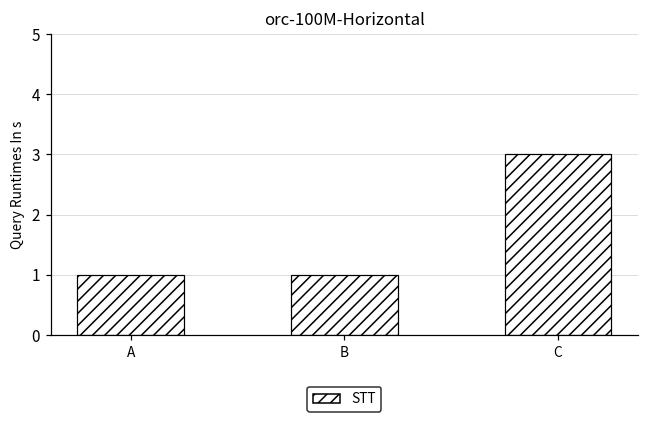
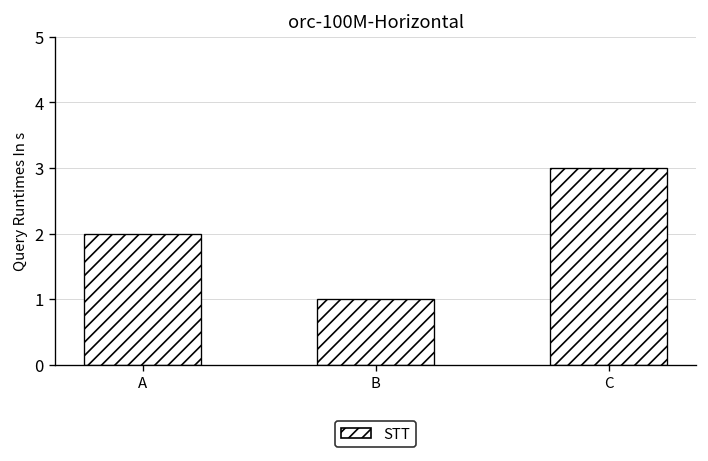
A: 1 -> 2
